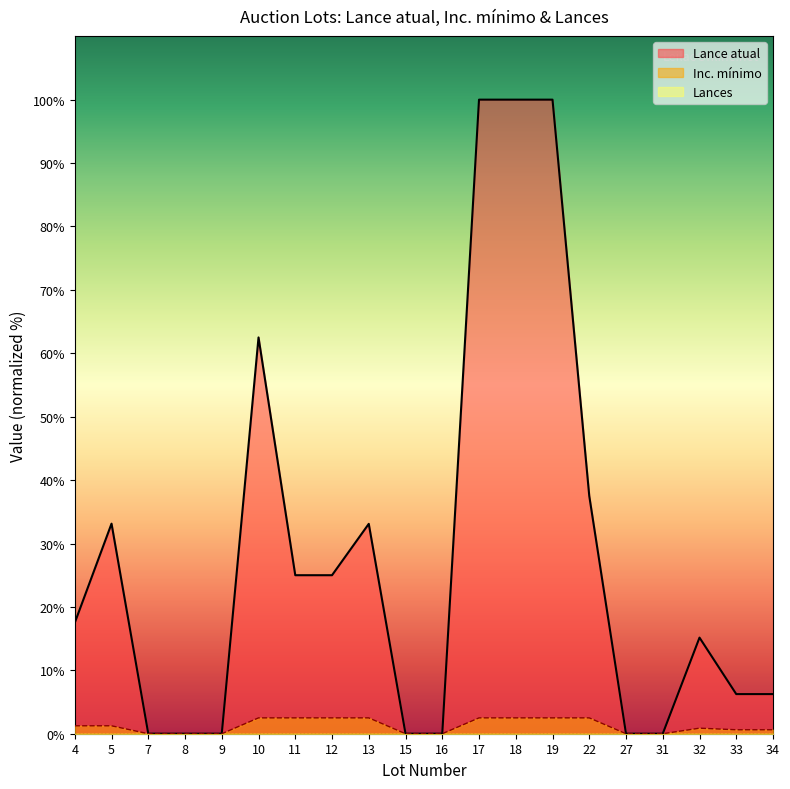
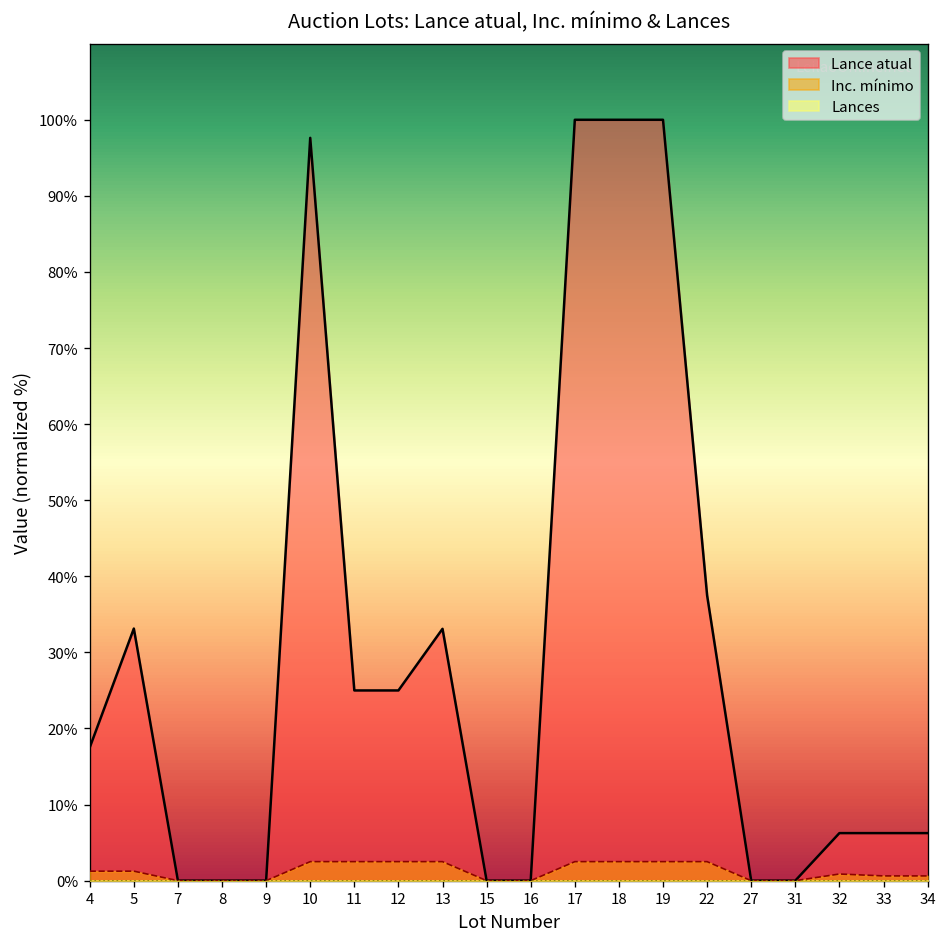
Lance atual, 10: 63% -> 98%
Lance atual, 32: 15% -> 6%
